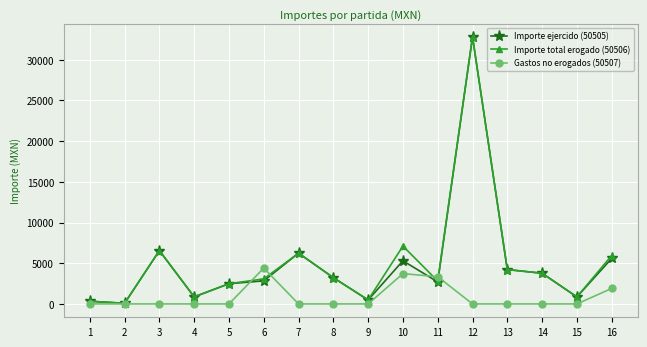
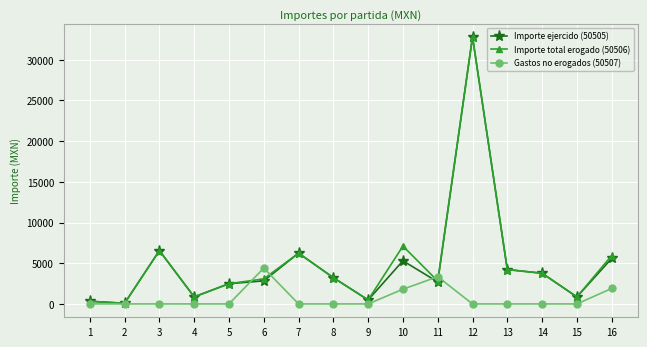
Gastos no erogados (50507), 10: 4000 -> 2000
